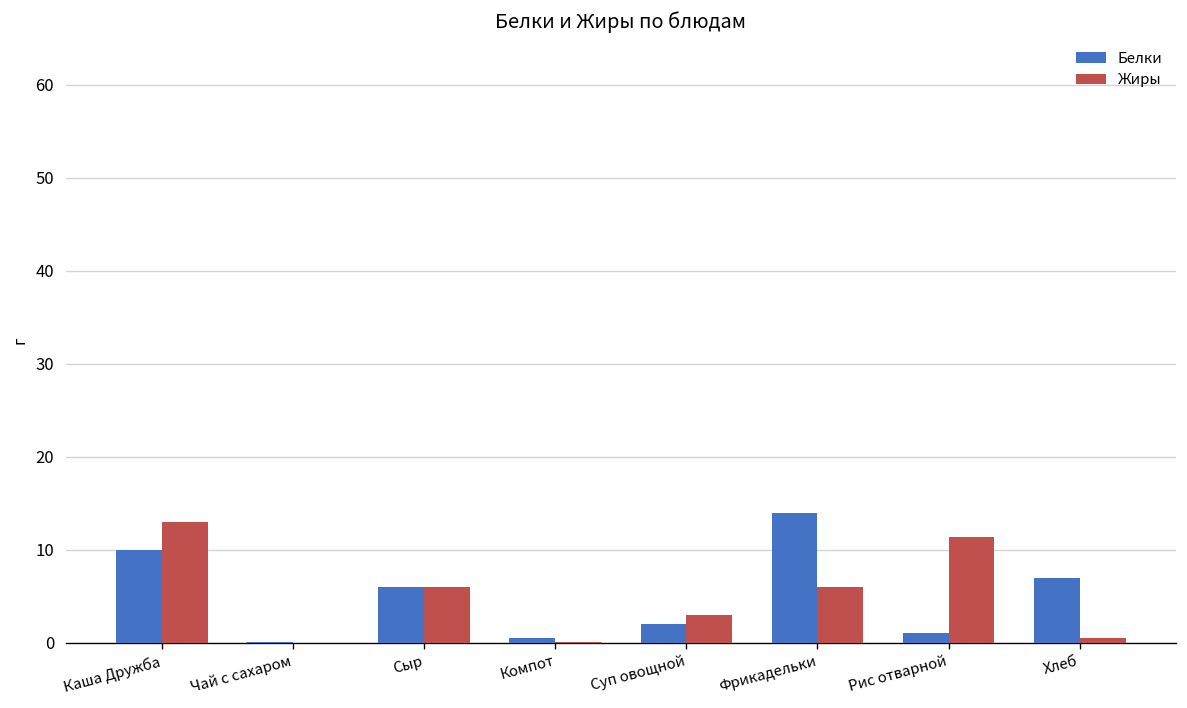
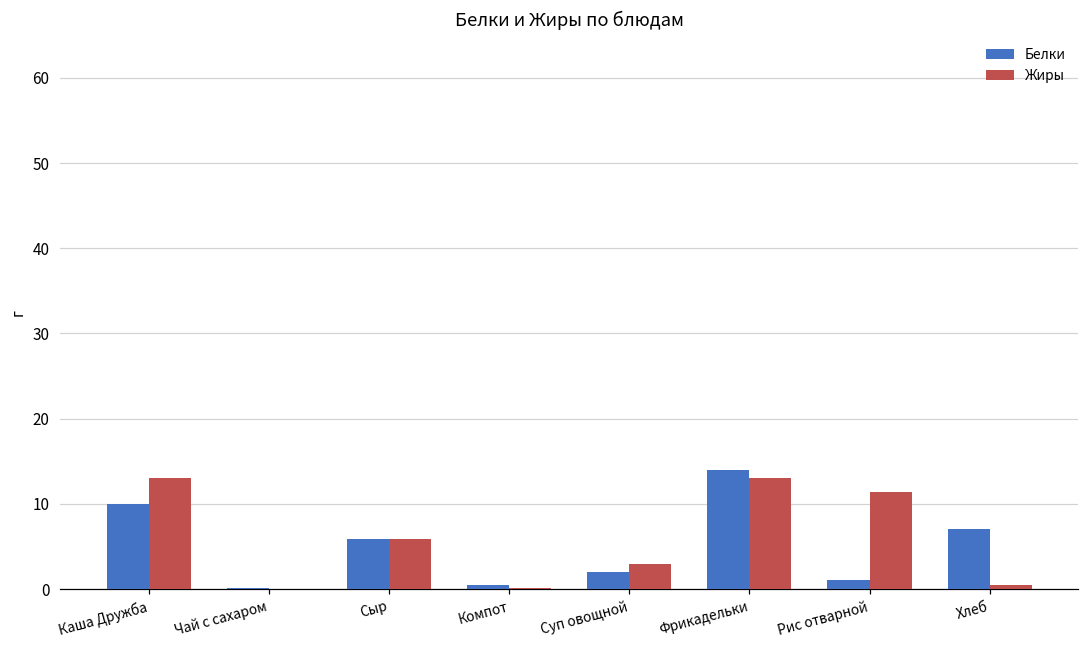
Жиры, Фрикадельки: 6 -> 13
